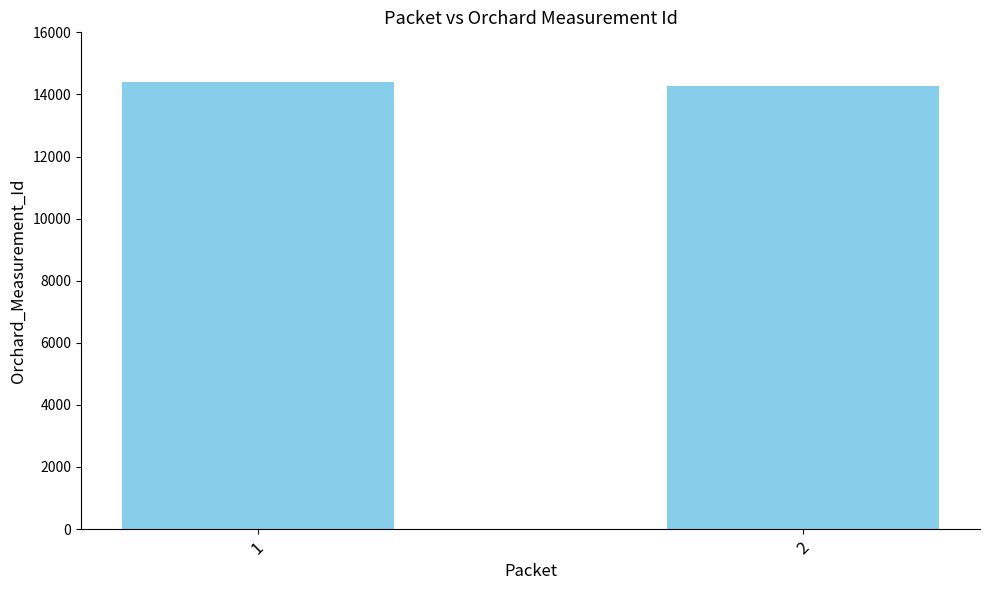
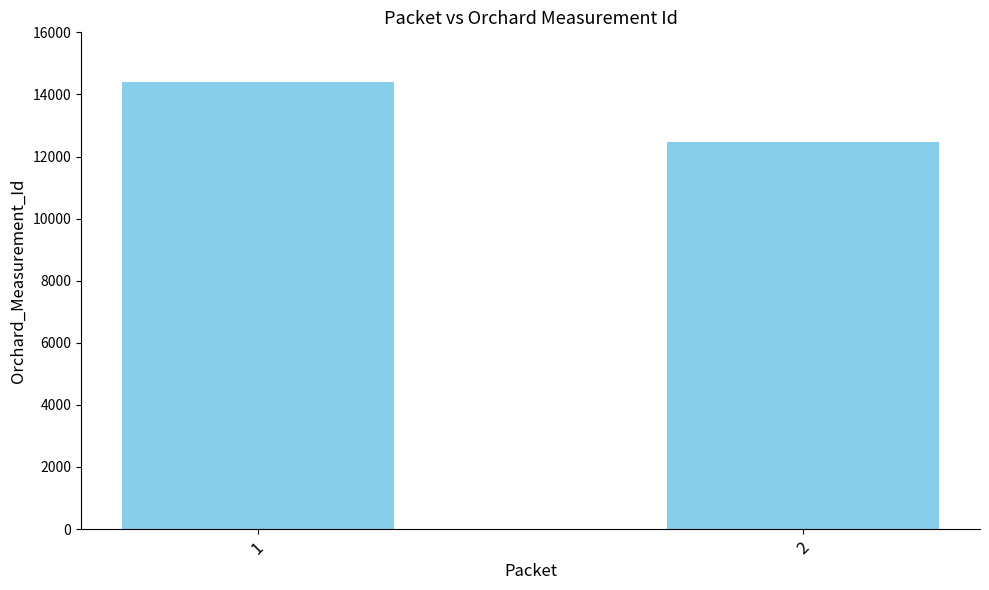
2: 14300 -> 12500
